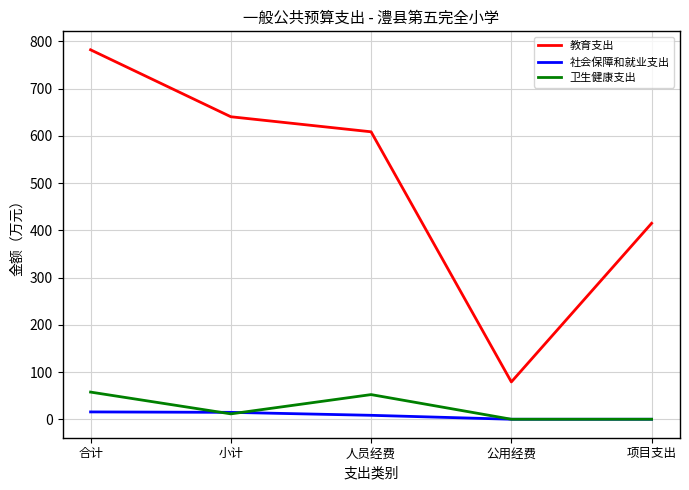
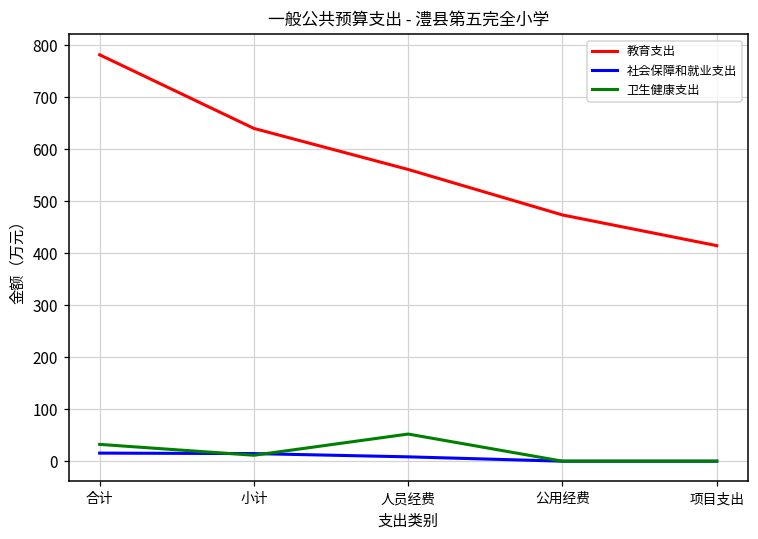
卫生健康支出, 合计: 60 -> 30
教育支出, 人员经费: 610 -> 560
教育支出, 公用经费: 80 -> 470
